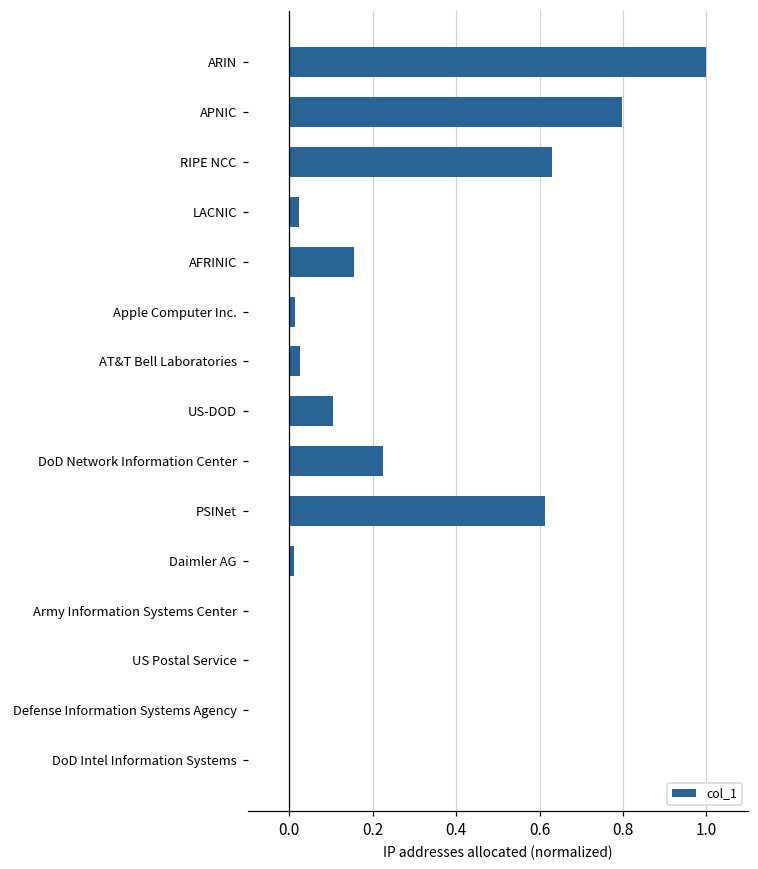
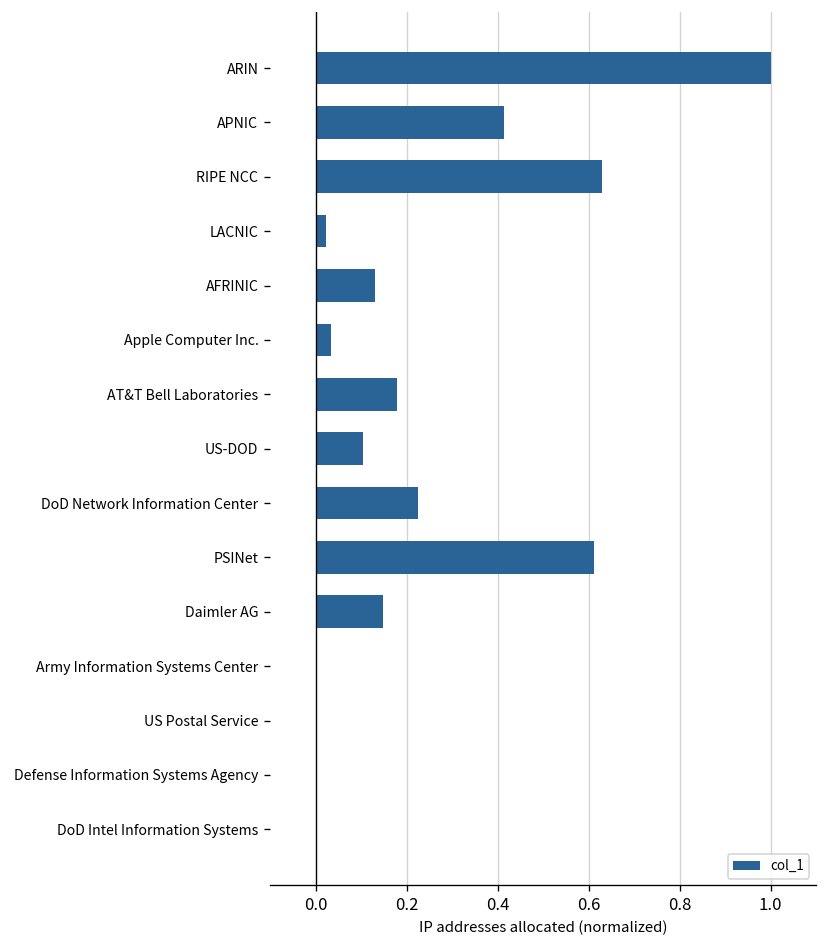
APNIC: 0.80 -> 0.41
AFRINIC: 0.15 -> 0.13
Apple Computer Inc.: 0.01 -> 0.03
AT&T Bell Laboratories: 0.02 -> 0.18
Daimler AG: 0.01 -> 0.15
